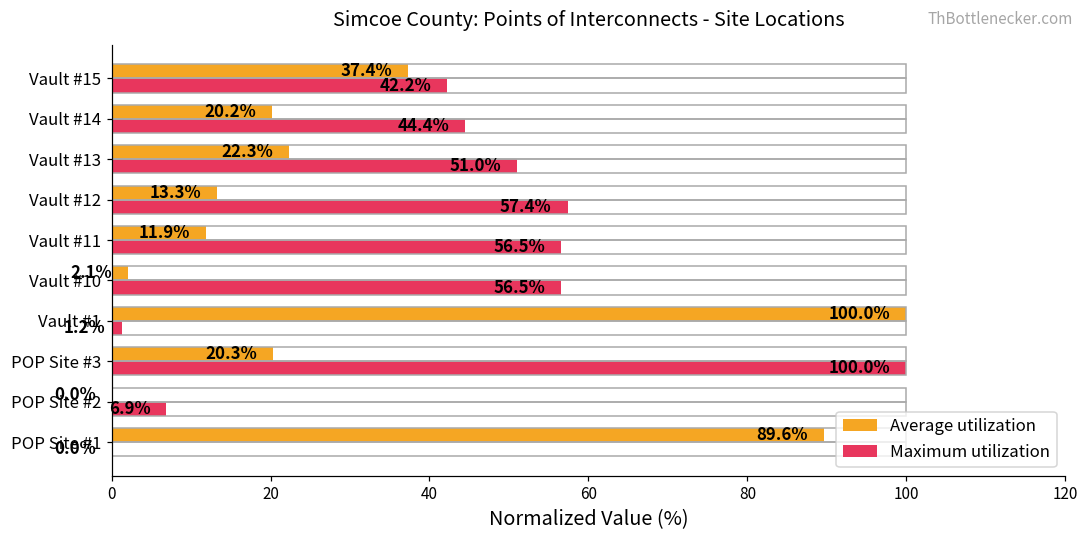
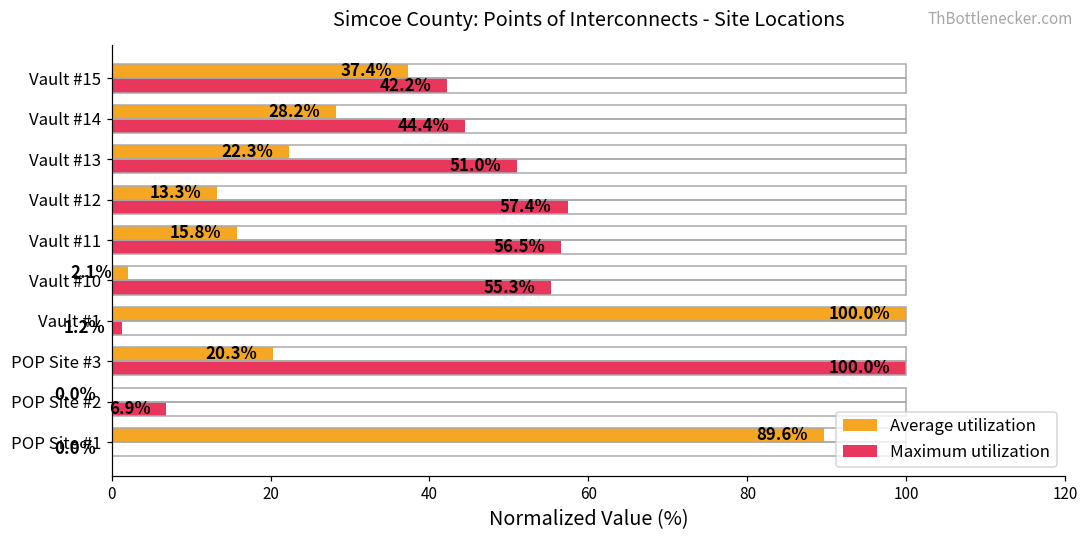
Average utilization, Vault #14: 20.2% -> 28.2%
Average utilization, Vault #11: 11.9% -> 15.8%
Maximum utilization, Vault #10: 56.5% -> 55.3%
